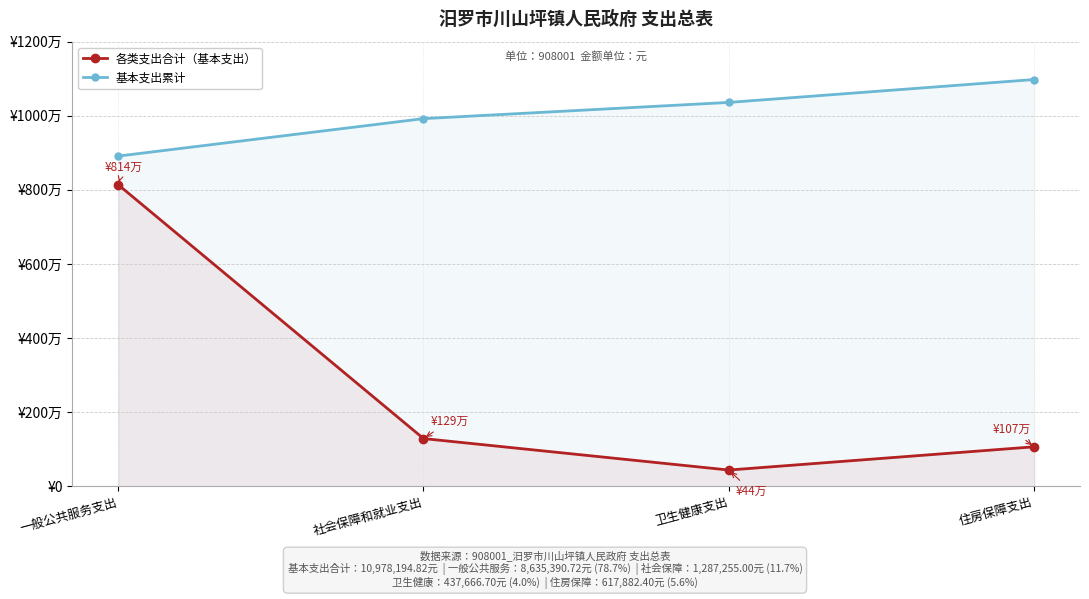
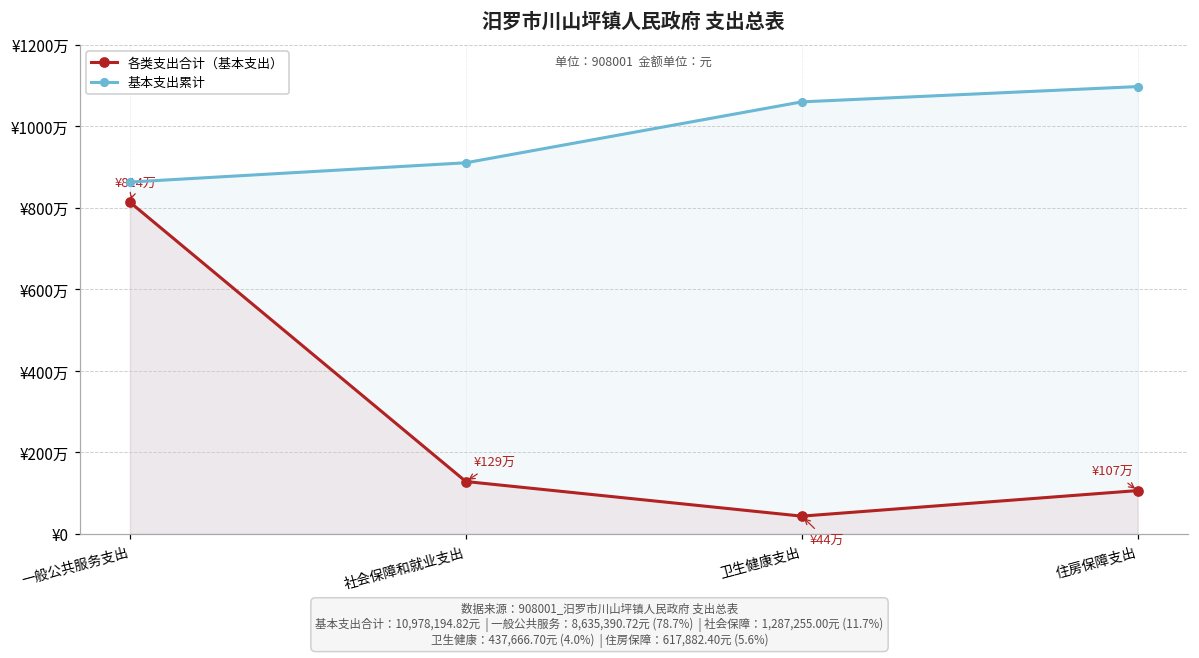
基本支出累计, 一般公共服务支出: ¥890万 -> ¥860万
基本支出累计, 社会保障和就业支出: ¥990万 -> ¥910万
基本支出累计, 卫生健康支出: ¥1040万 -> ¥1060万
